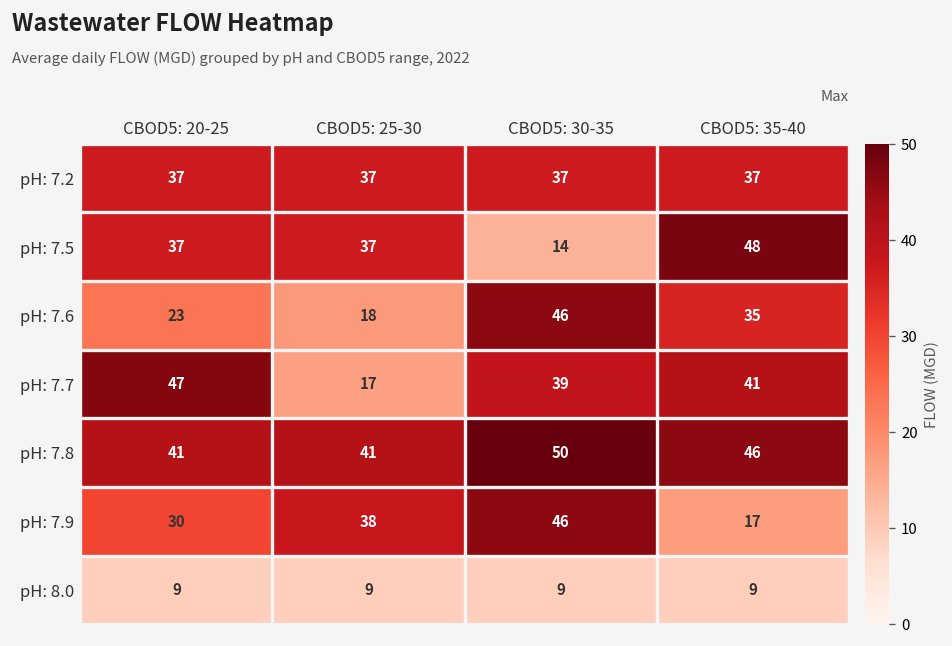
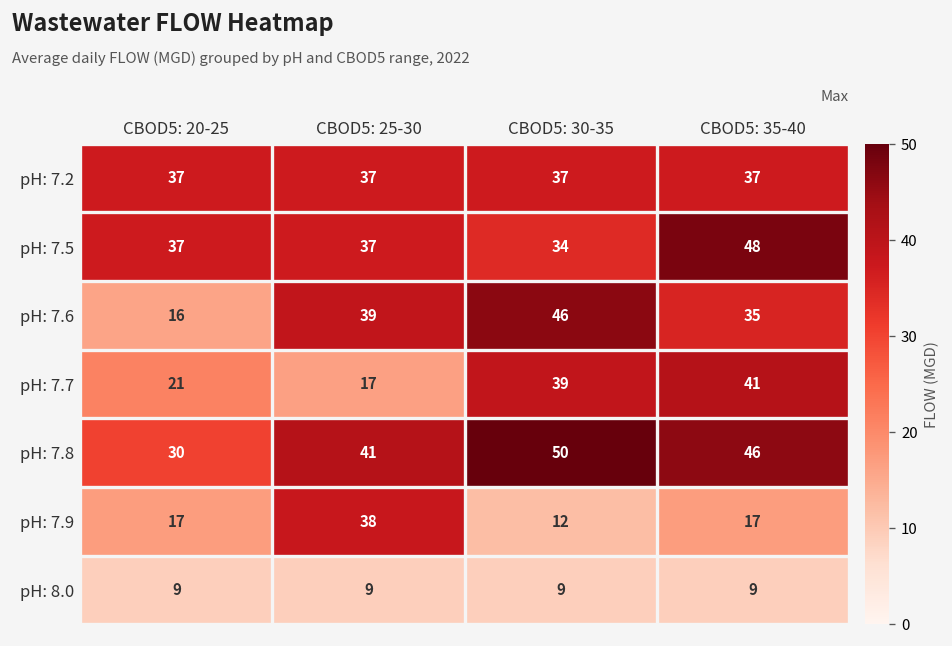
pH: 7.5, CBOD5: 30-35: 14 -> 34
pH: 7.6, CBOD5: 20-25: 23 -> 16
pH: 7.6, CBOD5: 25-30: 18 -> 39
pH: 7.7, CBOD5: 20-25: 47 -> 21
pH: 7.8, CBOD5: 20-25: 41 -> 30
pH: 7.9, CBOD5: 20-25: 30 -> 17
pH: 7.9, CBOD5: 30-35: 46 -> 12
